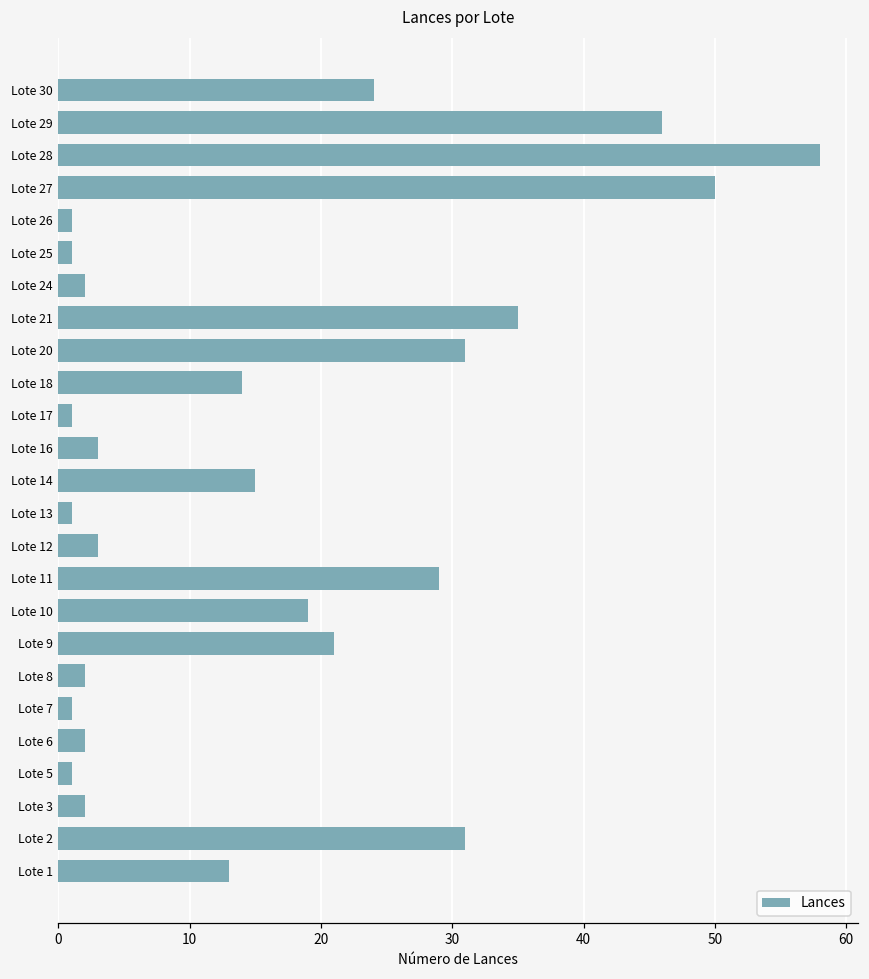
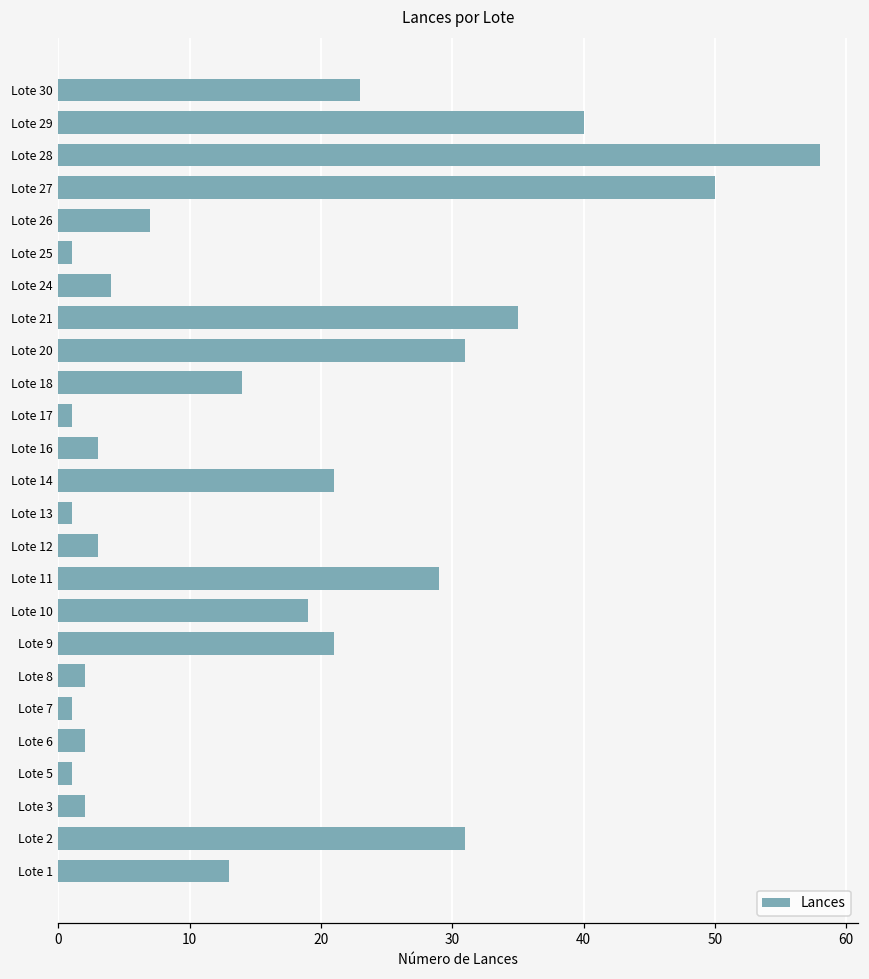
Lote 30: 24 -> 23
Lote 29: 46 -> 40
Lote 26: 1 -> 7
Lote 24: 2 -> 4
Lote 14: 15 -> 21
